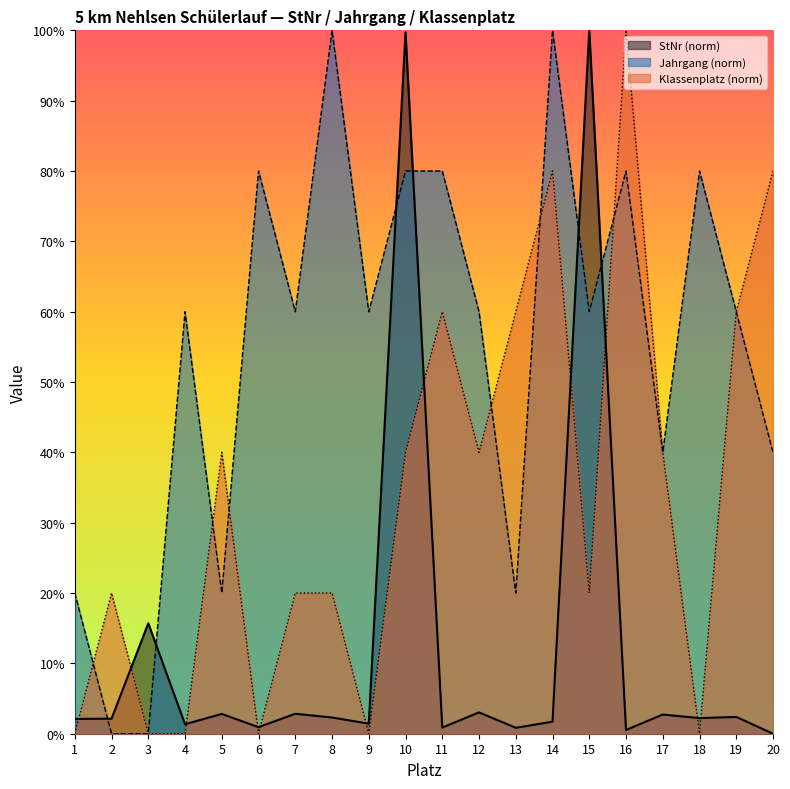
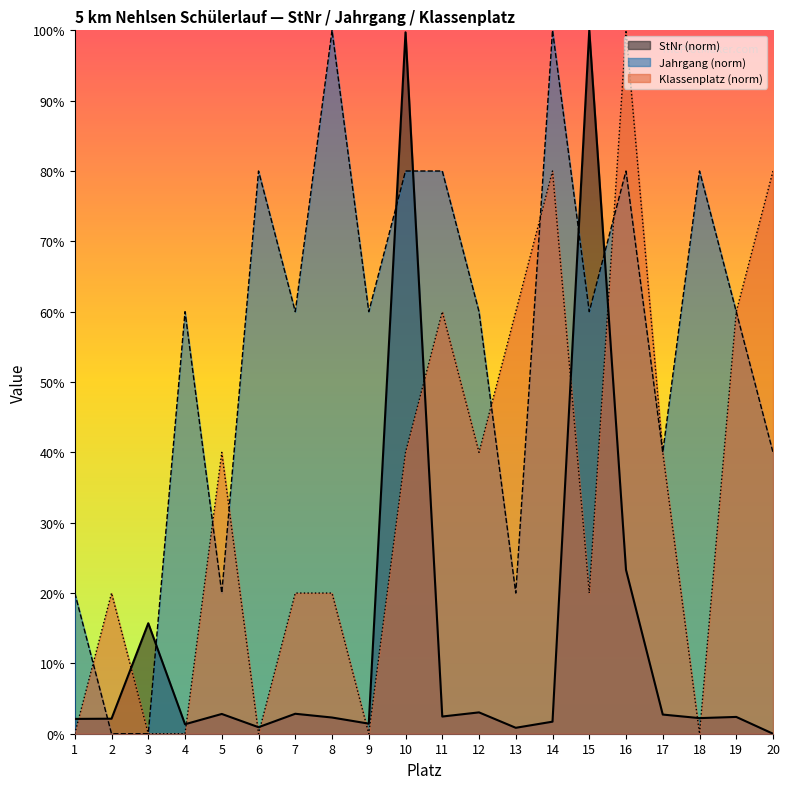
StNr (norm), 11: 1% -> 2%
StNr (norm), 16: 1% -> 23%
